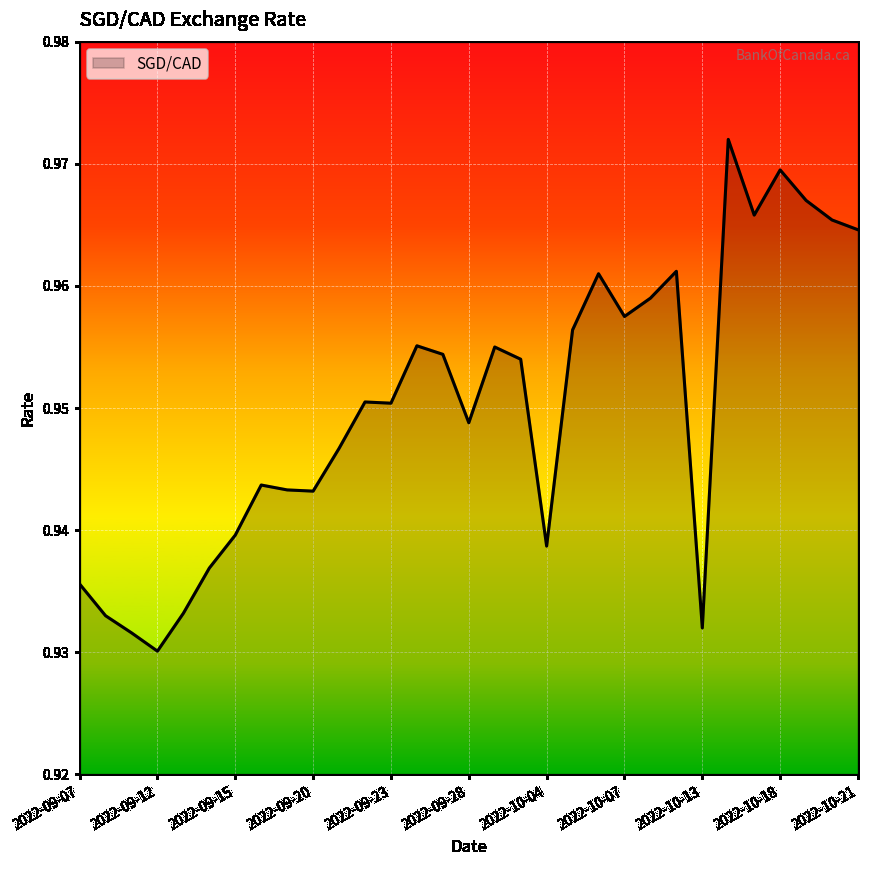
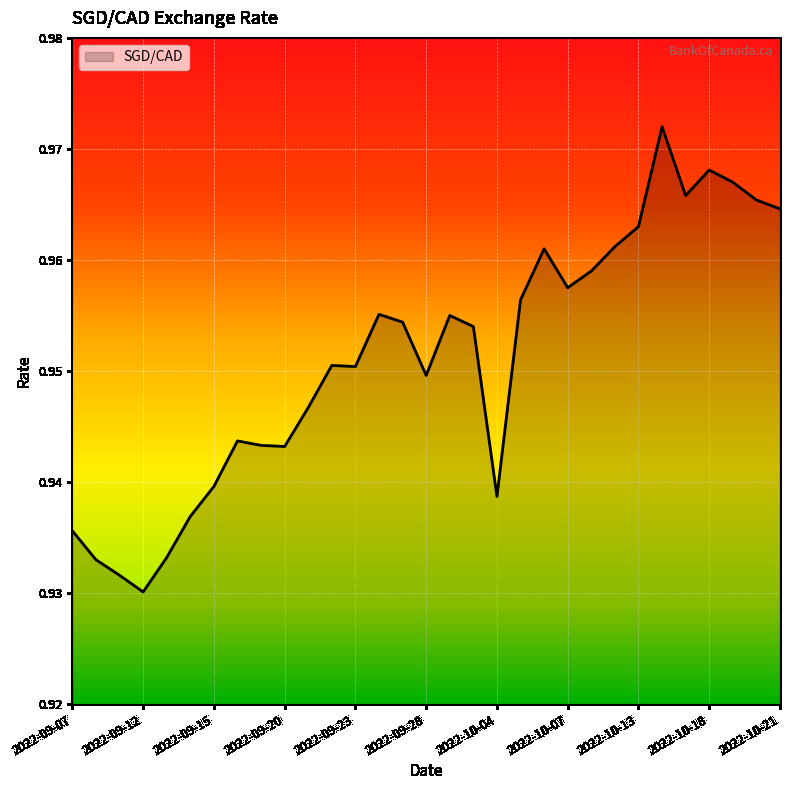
2022-09-28: 0.9488 -> 0.9496
2022-10-13: 0.932 -> 0.963
2022-10-18: 0.9695 -> 0.9681
